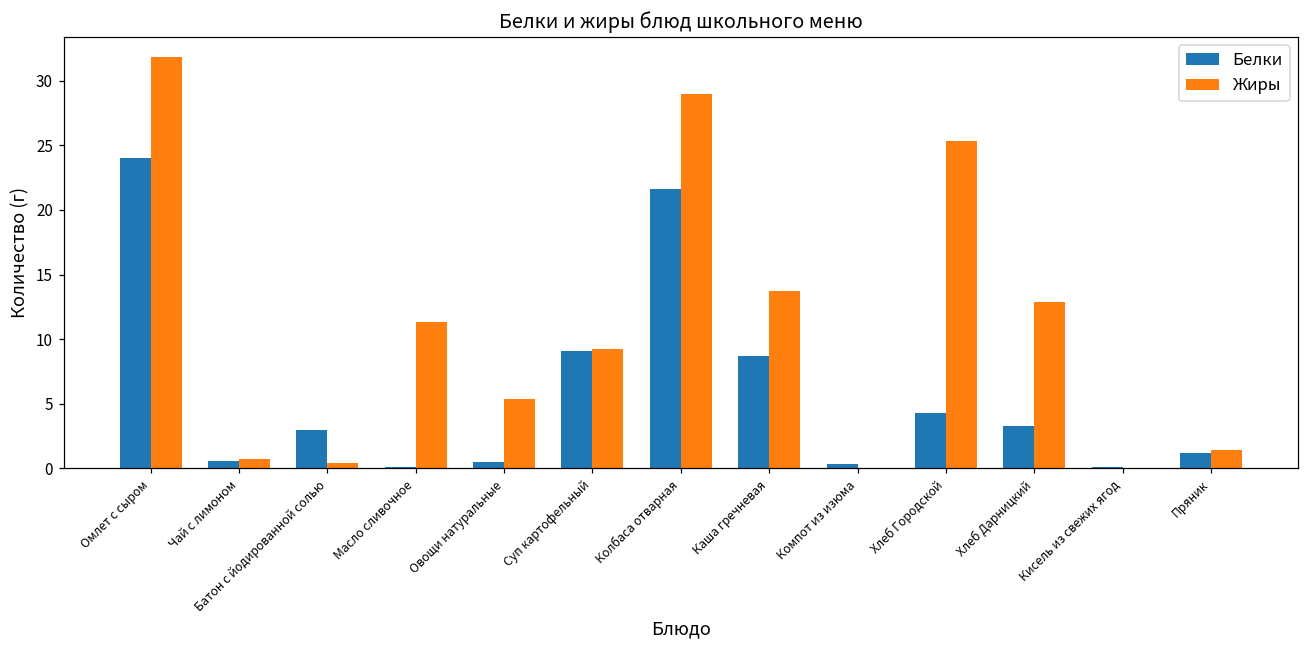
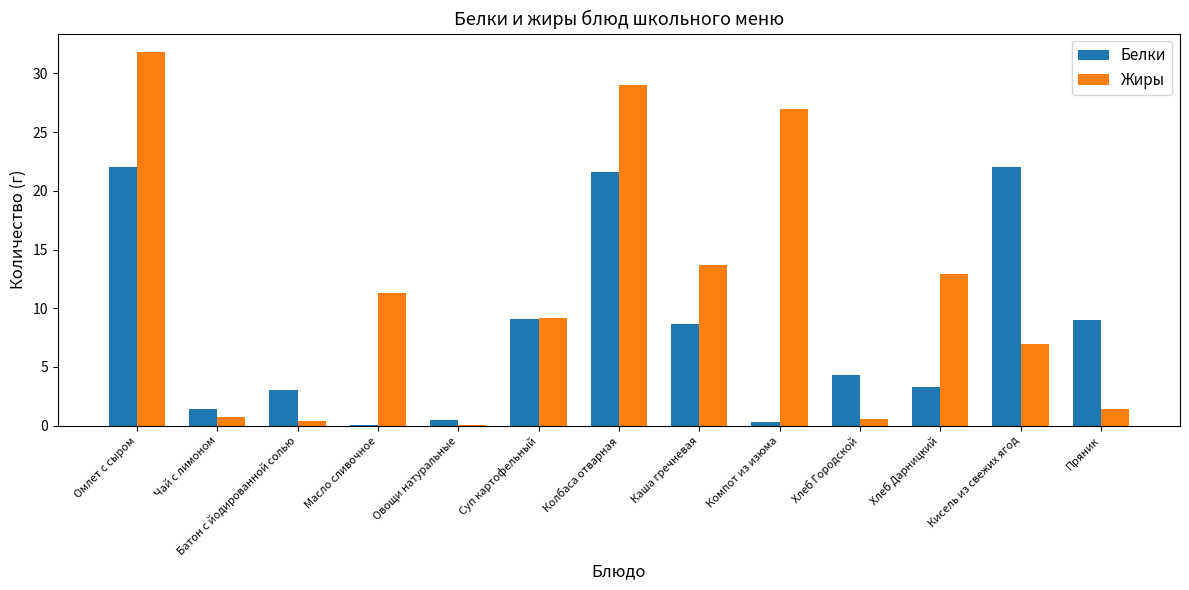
Белки, Омлет с сыром: 24 -> 22
Белки, Чай с лимоном: 0.6 -> 1.4
Жиры, Овощи натуральные: 5.4 -> 0.1
Жиры, Компот из изюма: 0 -> 27
Жиры, Хлеб Городской: 25.3 -> 0.6
Белки, Кисель из свежих ягод: 0.1 -> 22.0
Жиры, Кисель из свежих ягод: 0 -> 7
Белки, Пряник: 1.2 -> 9.0
